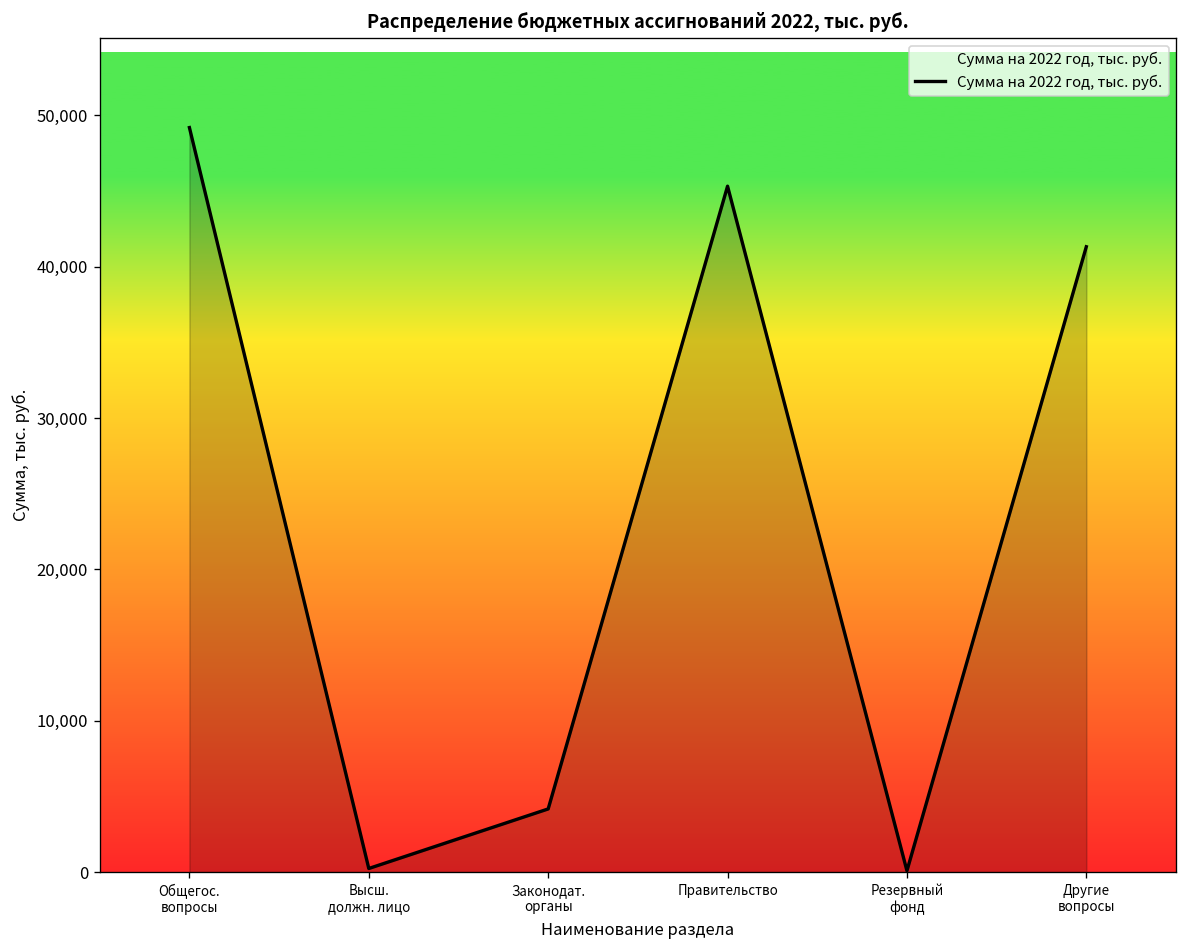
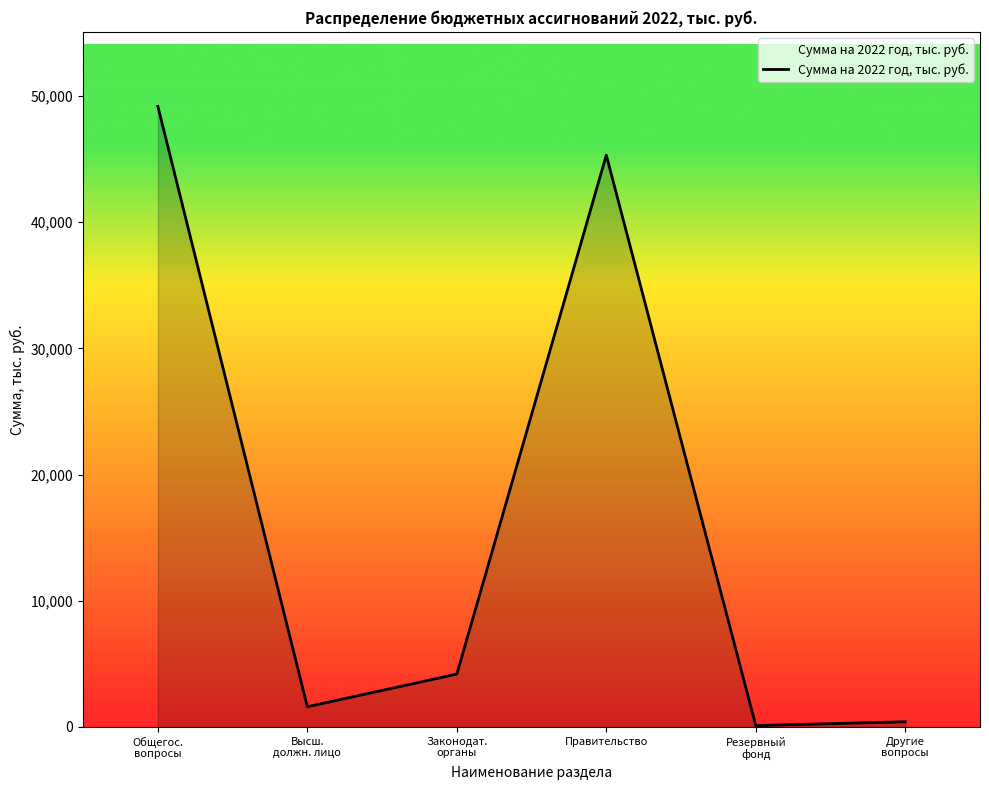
Высш. должн. лицо: 200 -> 1,600
Другие вопросы: 41,300 -> 400
